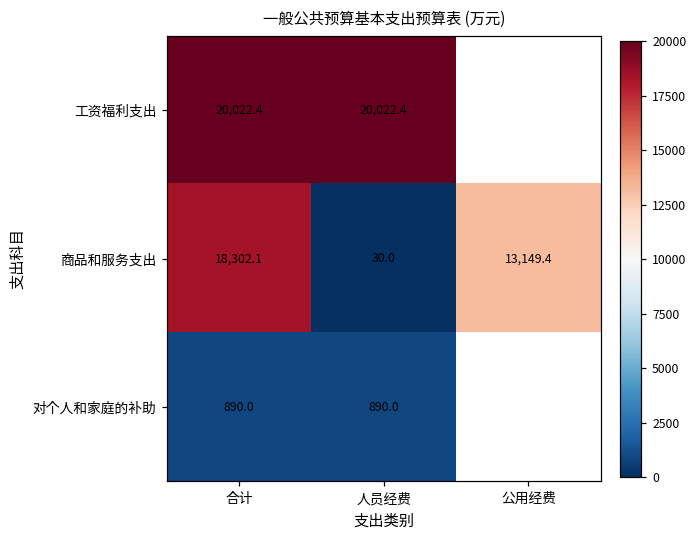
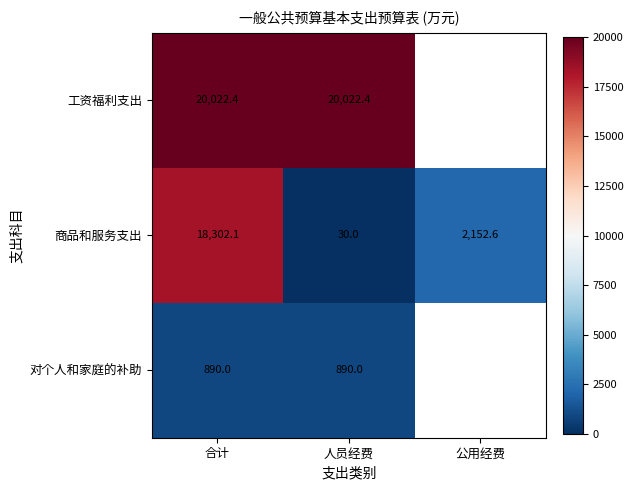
商品和服务支出, 公用经费: 13,149.4 -> 2,152.6
